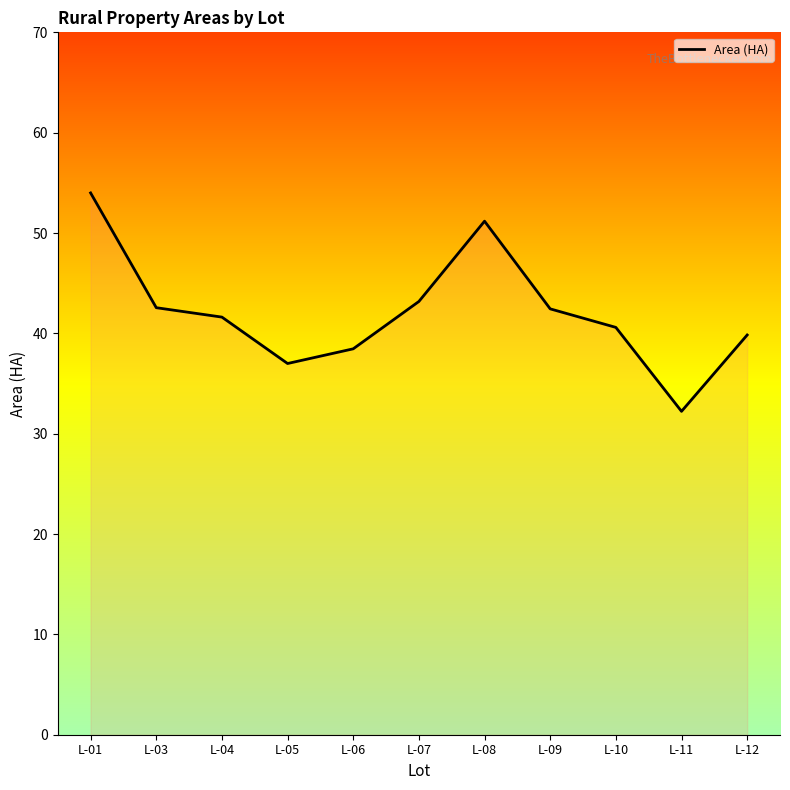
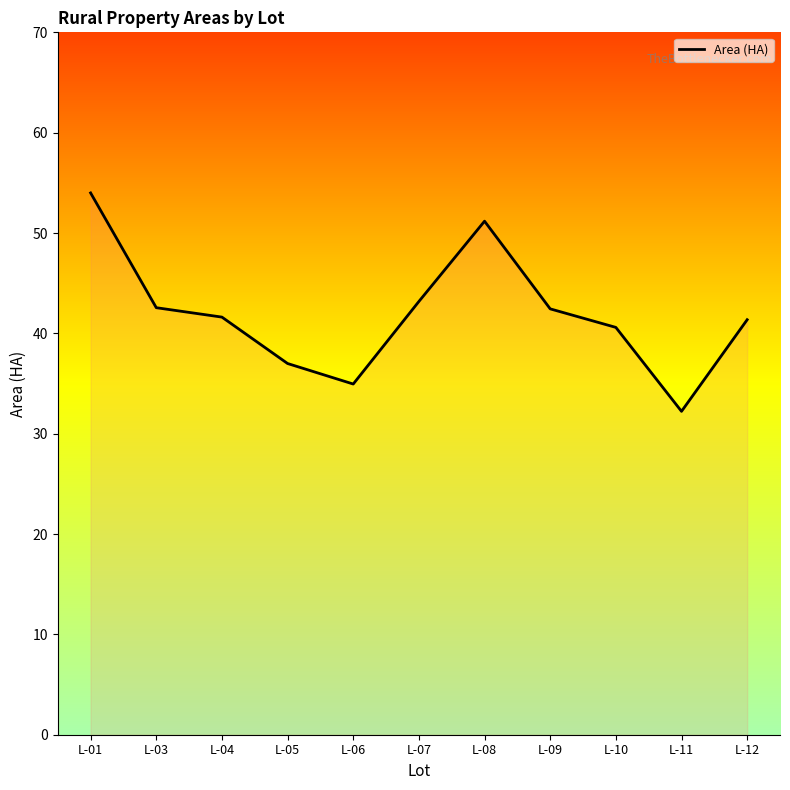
L-06: 38.5 -> 35.0
L-12: 39.8 -> 41.4
